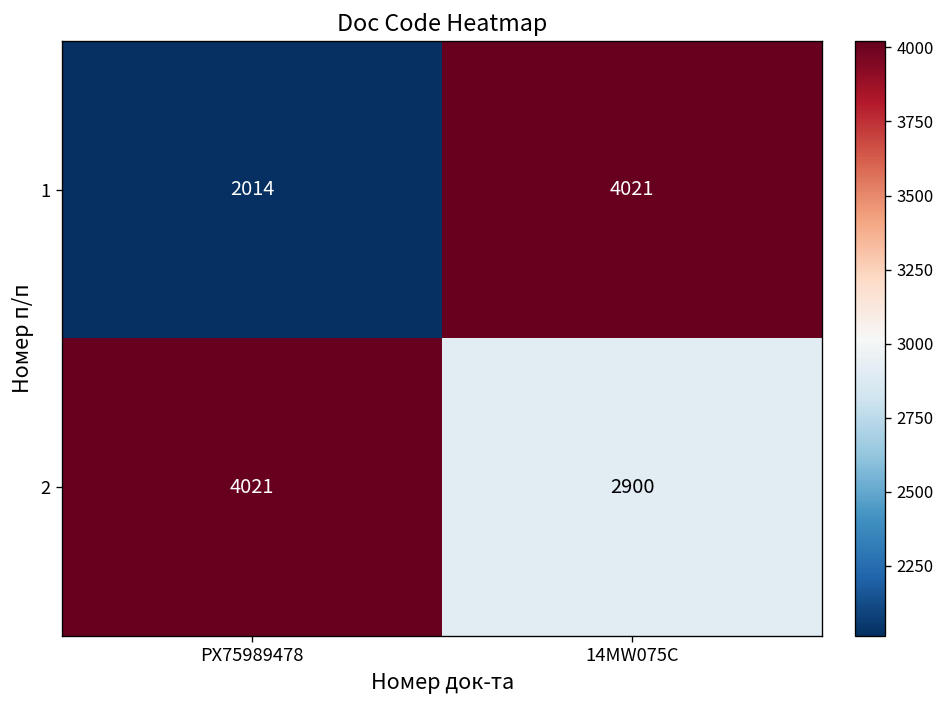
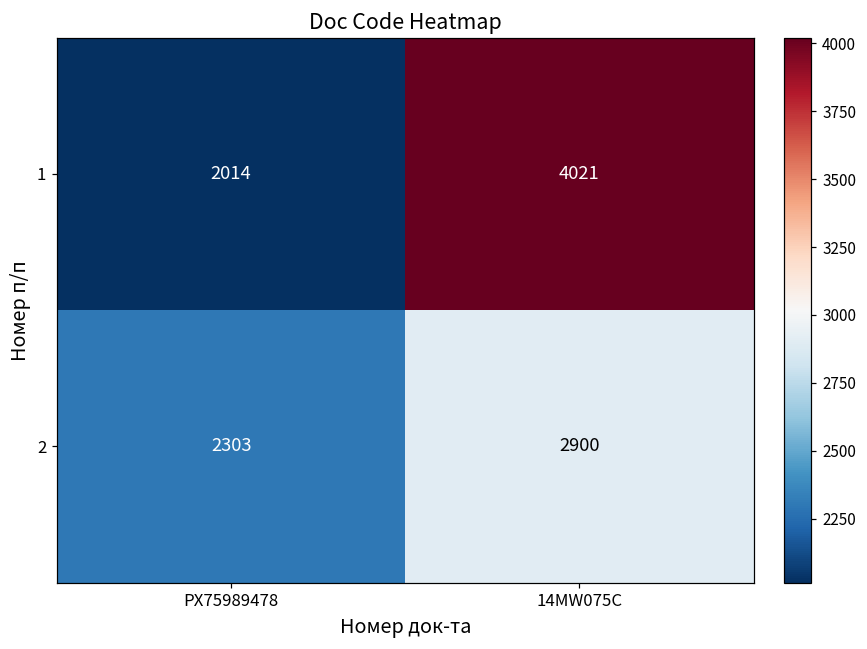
2, PX75989478: 4021 -> 2303
